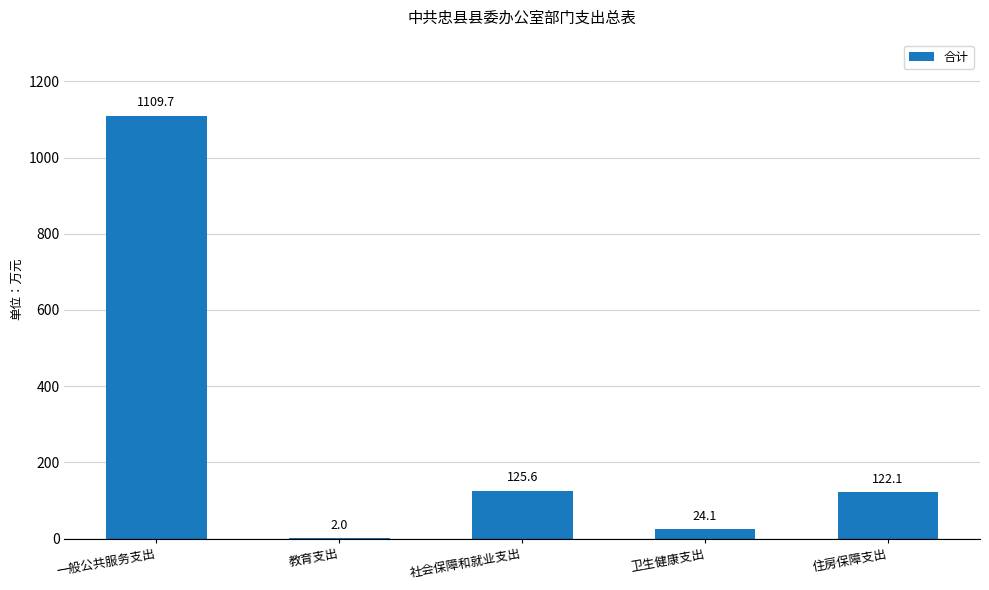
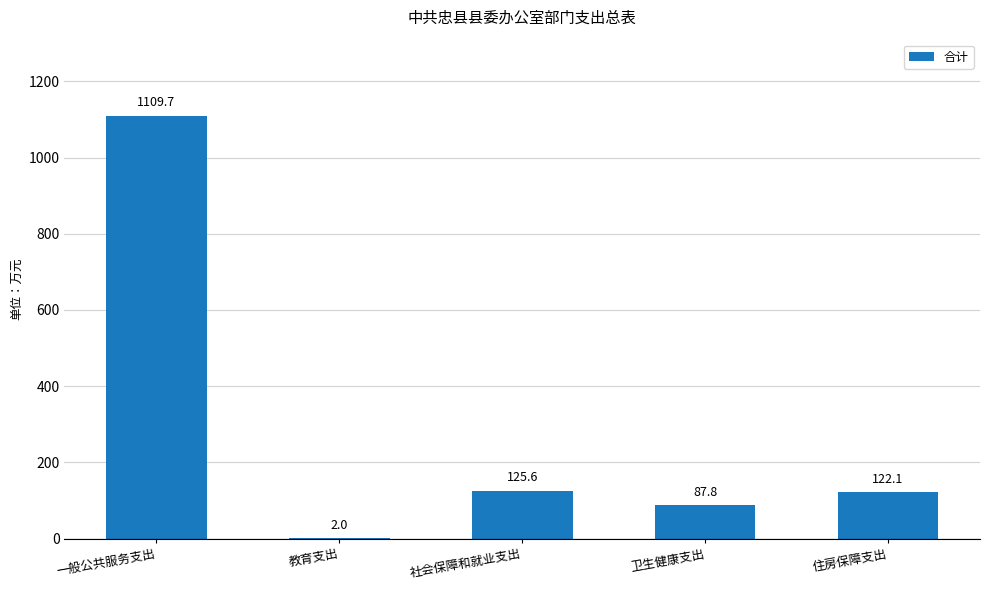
卫生健康支出: 24.1 -> 87.8
